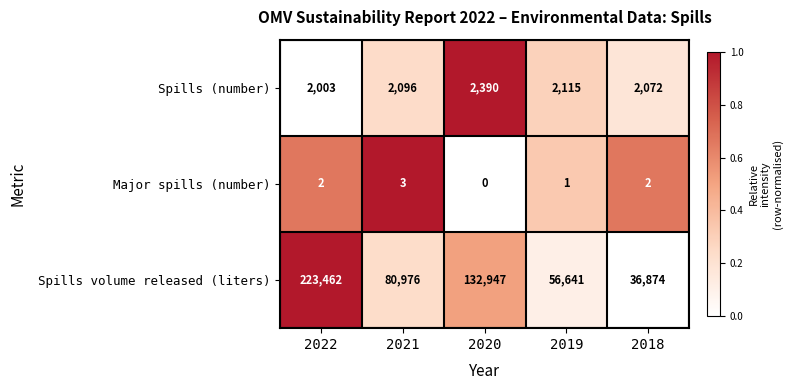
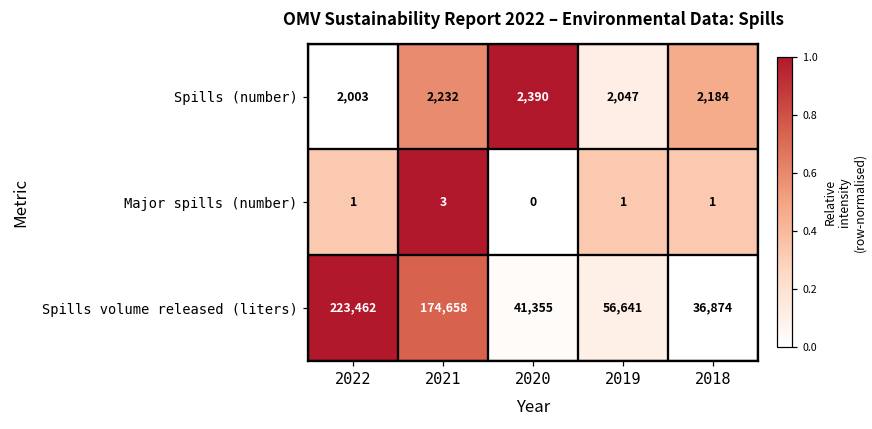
Spills (number), 2021: 2,096 -> 2,232
Spills (number), 2019: 2,115 -> 2,047
Spills (number), 2018: 2,072 -> 2,184
Major spills (number), 2022: 2 -> 1
Major spills (number), 2018: 2 -> 1
Spills volume released (liters), 2021: 80,976 -> 174,658
Spills volume released (liters), 2020: 132,947 -> 41,355
